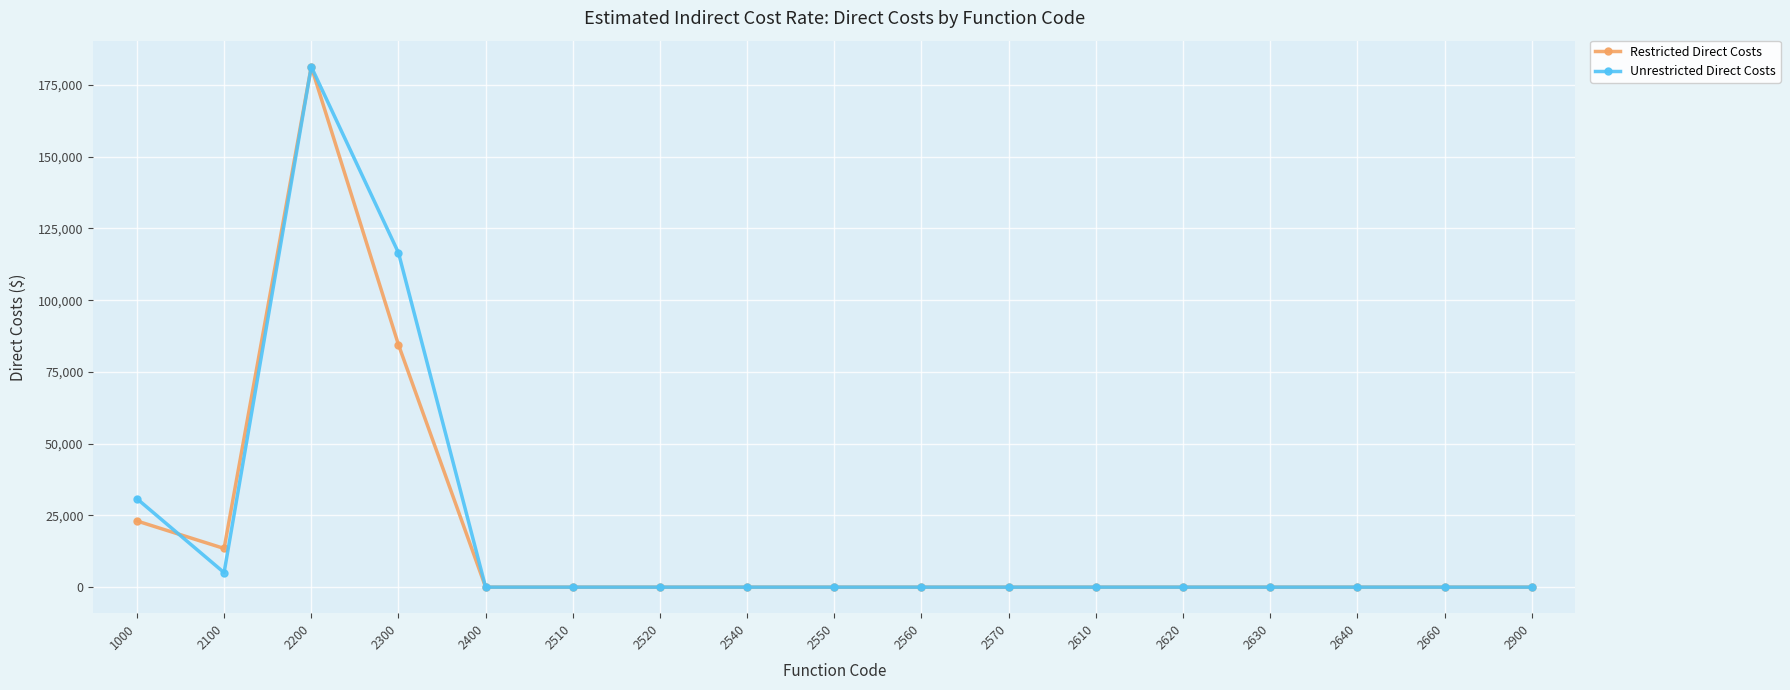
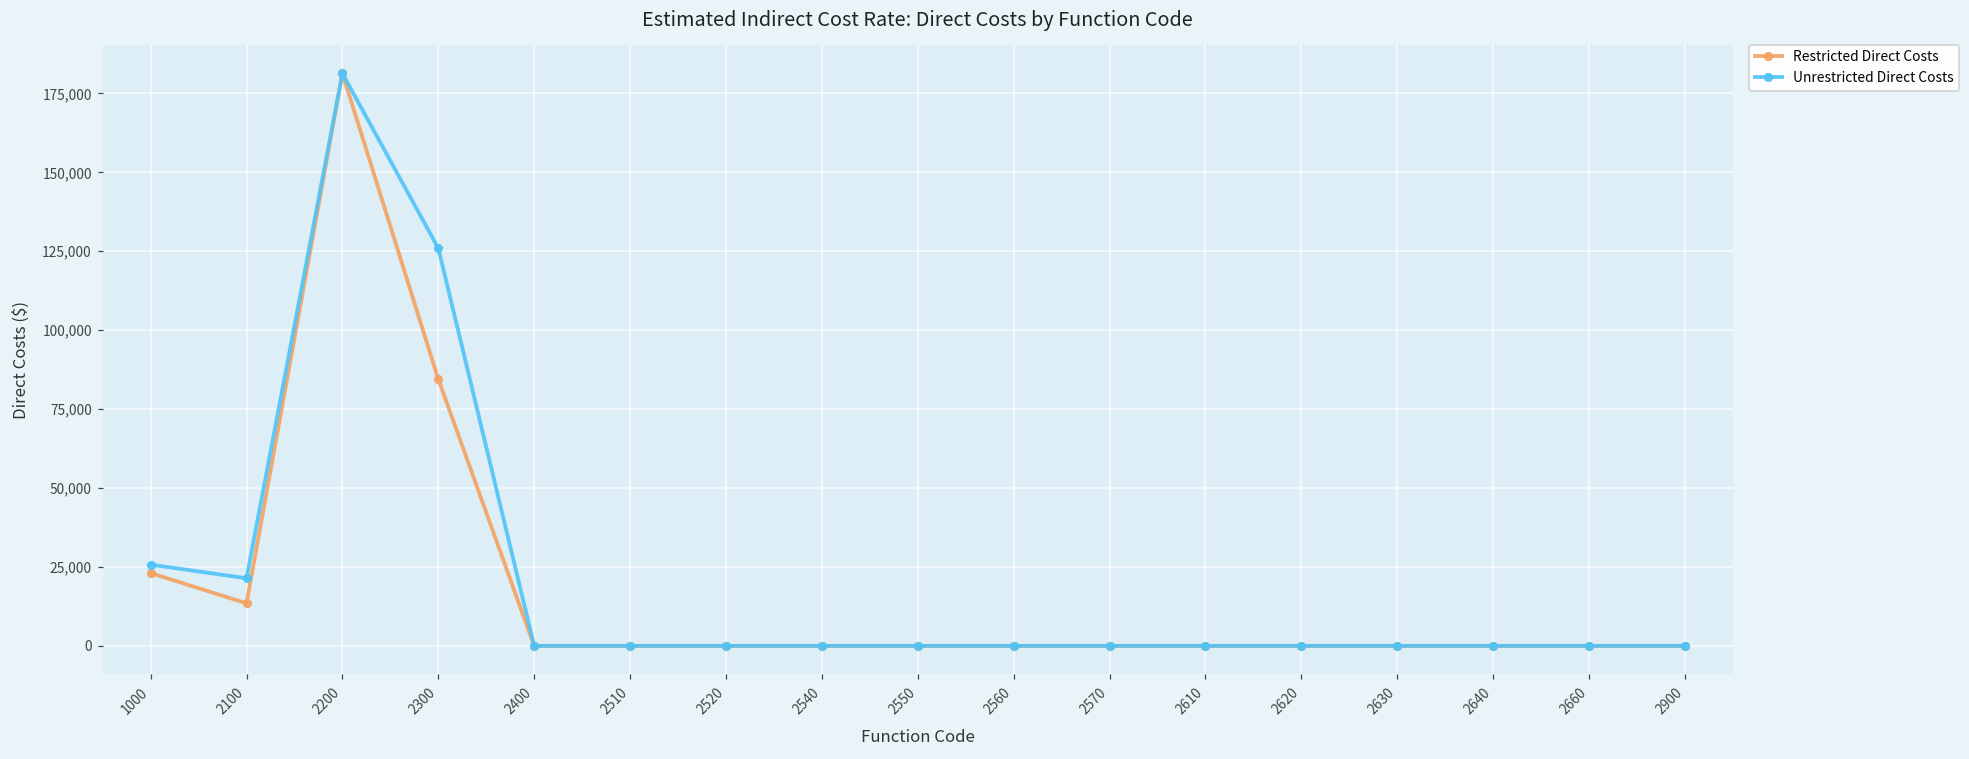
Unrestricted Direct Costs, 1000: 31,000 -> 26,000
Unrestricted Direct Costs, 2100: 5,000 -> 21,000
Unrestricted Direct Costs, 2300: 117,000 -> 126,000
